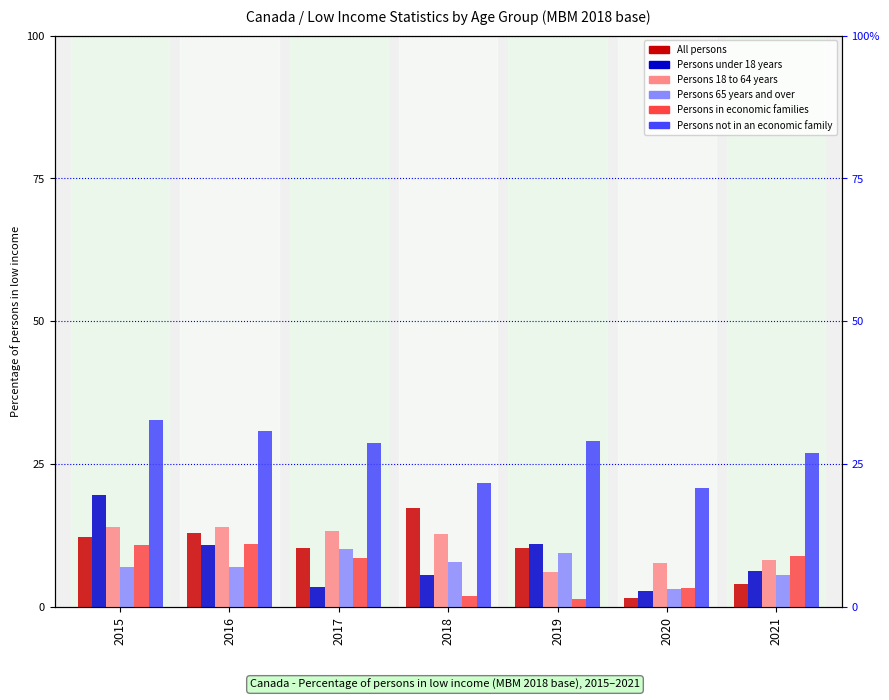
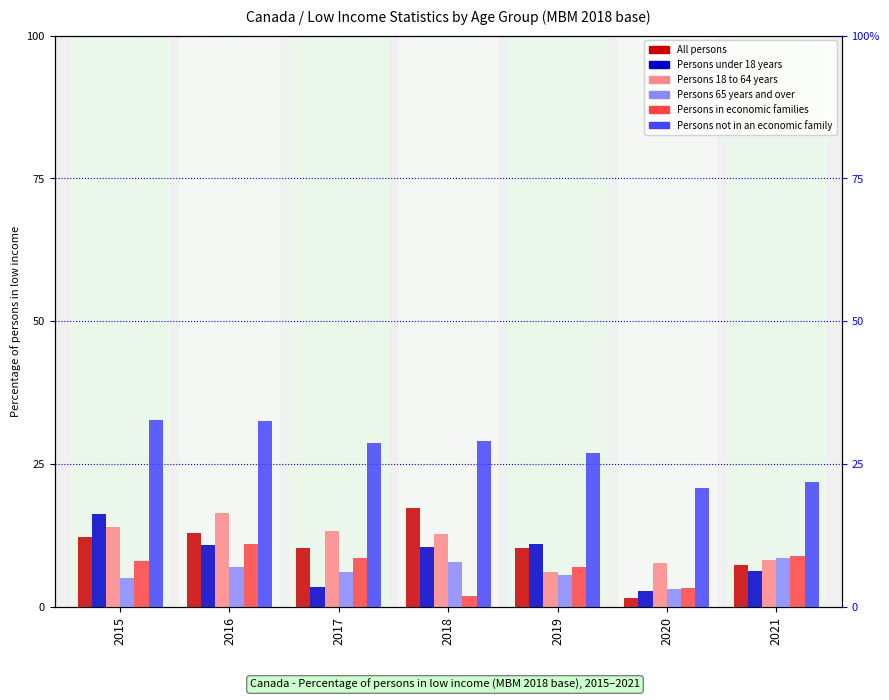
Persons under 18 years, 2015: 20 -> 16
Persons 65 years and over, 2015: 7 -> 5
Persons in economic families, 2015: 11 -> 8
Persons 18 to 64 years, 2016: 14 -> 17
Persons not in an economic family, 2016: 31 -> 33
Persons 65 years and over, 2017: 10 -> 6
Persons under 18 years, 2018: 6 -> 11
Persons not in an economic family, 2018: 22 -> 29
Persons 65 years and over, 2019: 9 -> 6
Persons in economic families, 2019: 2 -> 7
Persons not in an economic family, 2019: 29 -> 27
All persons, 2021: 4 -> 7
Persons 65 years and over, 2021: 6 -> 9
Persons not in an economic family, 2021: 27 -> 22
